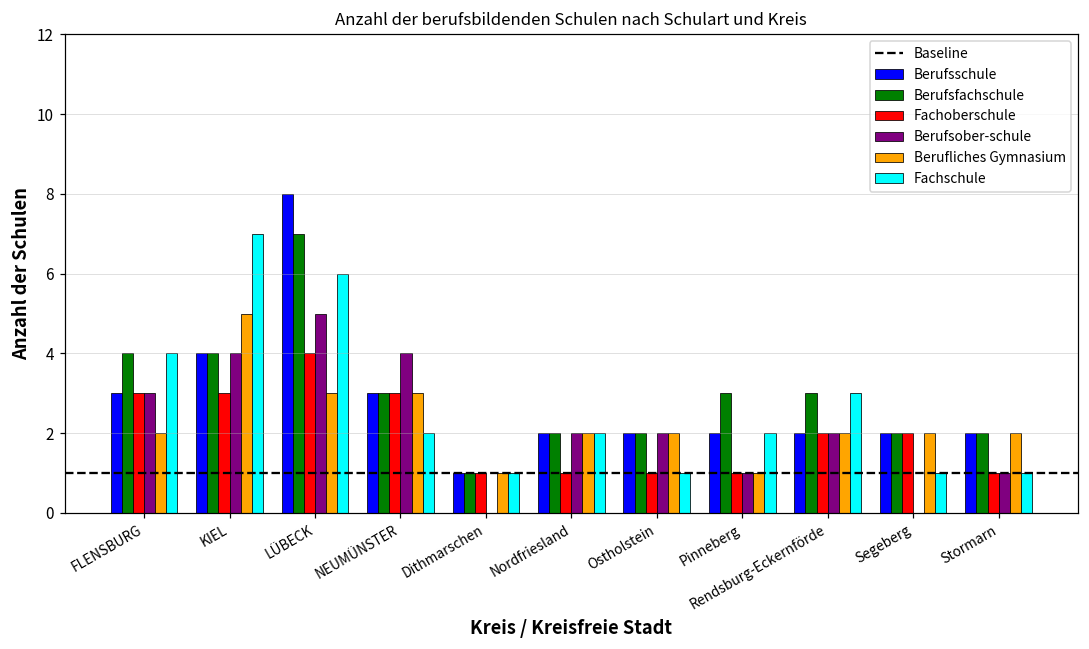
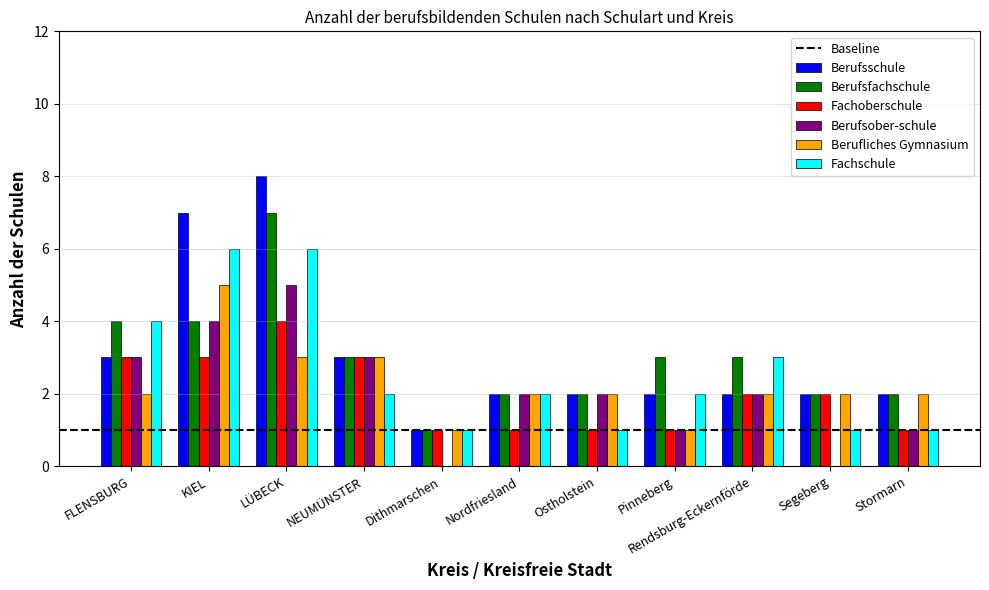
Berufsschule, KIEL: 4 -> 7
Fachschule, KIEL: 7 -> 6
Berufsober-schule, NEUMÜNSTER: 4 -> 3
